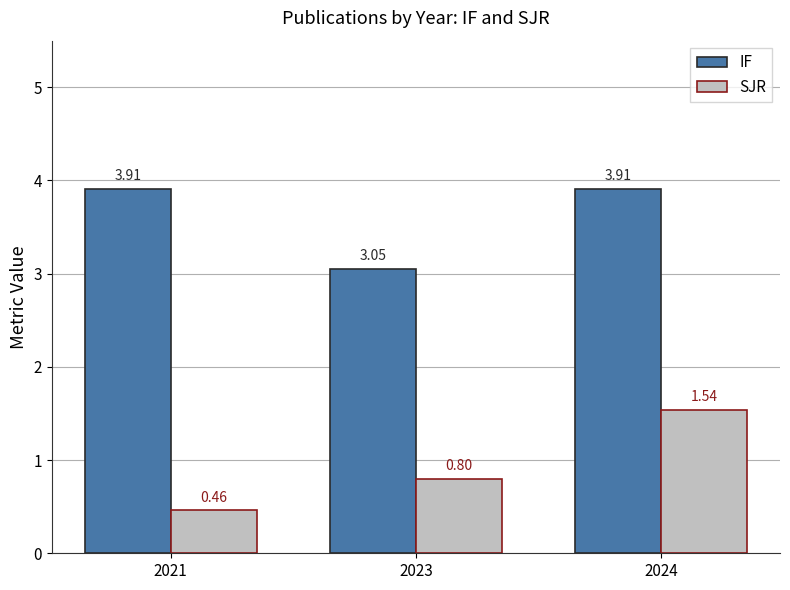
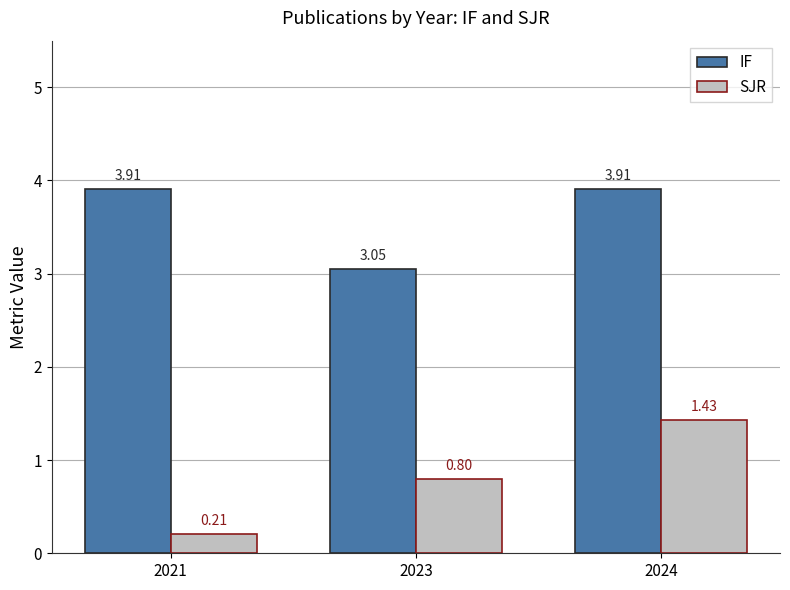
SJR, 2021: 0.46 -> 0.21
SJR, 2024: 1.54 -> 1.43
